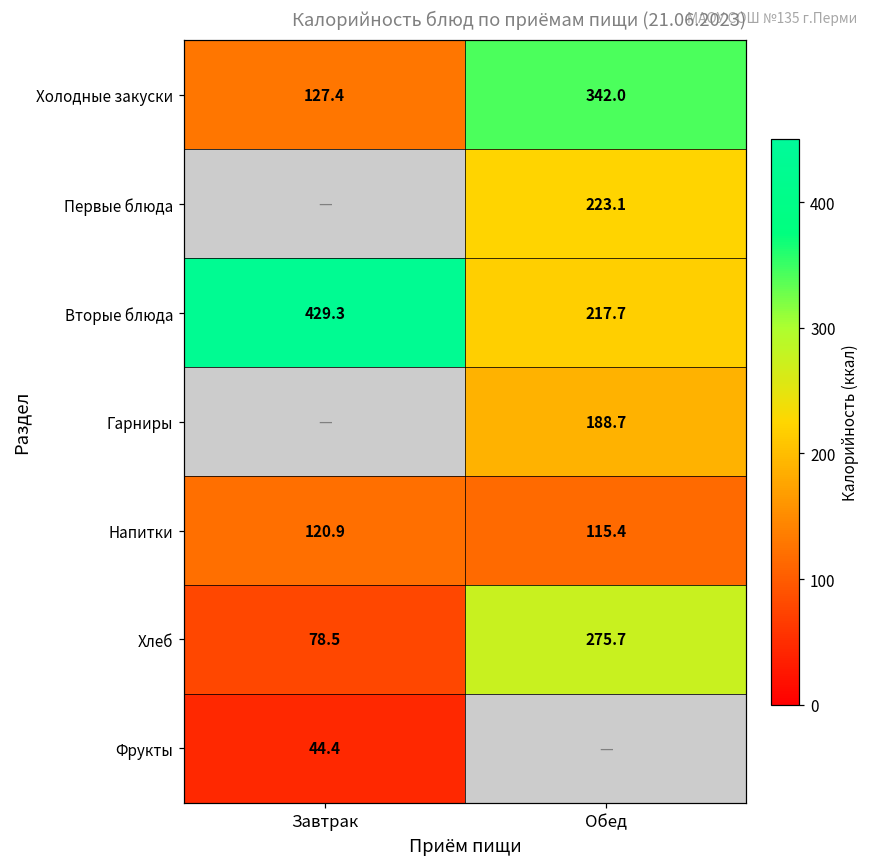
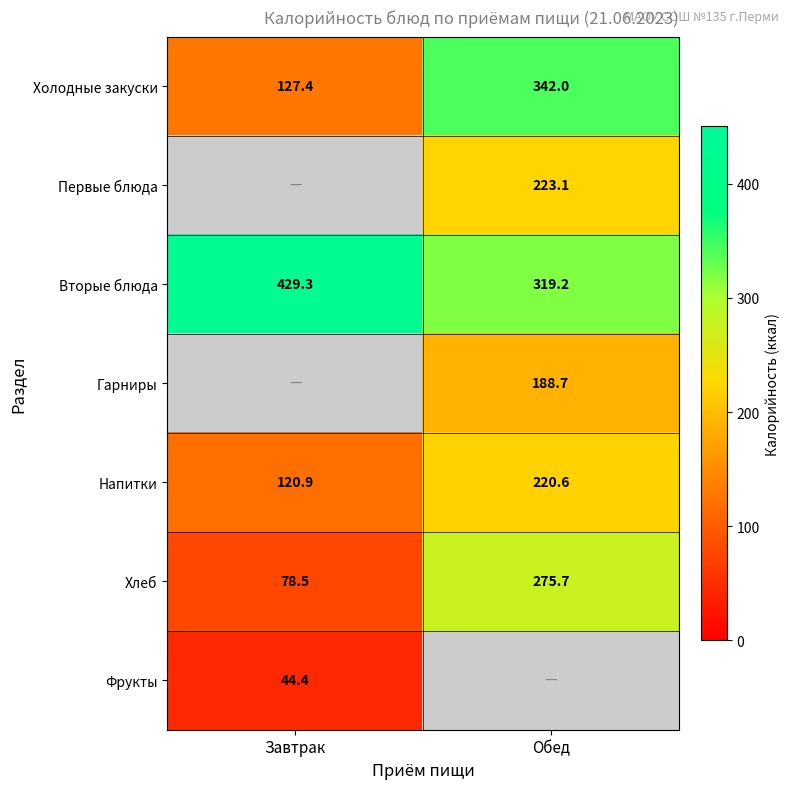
Вторые блюда, Обед: 217.7 -> 319.2
Напитки, Обед: 115.4 -> 220.6
